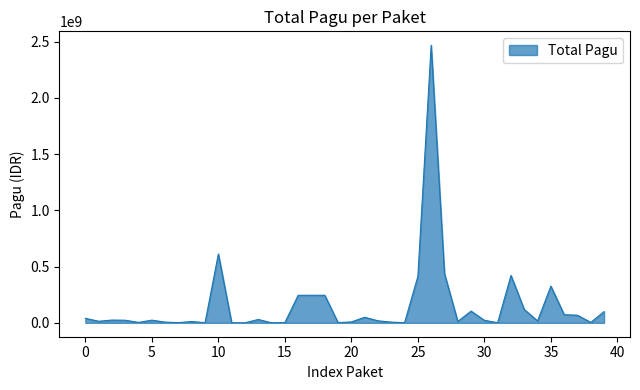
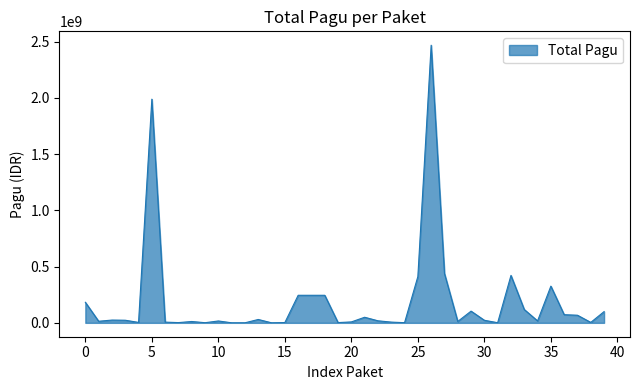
0: 40000000 -> 180000000
5: 20000000 -> 1990000000
10: 610000000 -> 20000000
